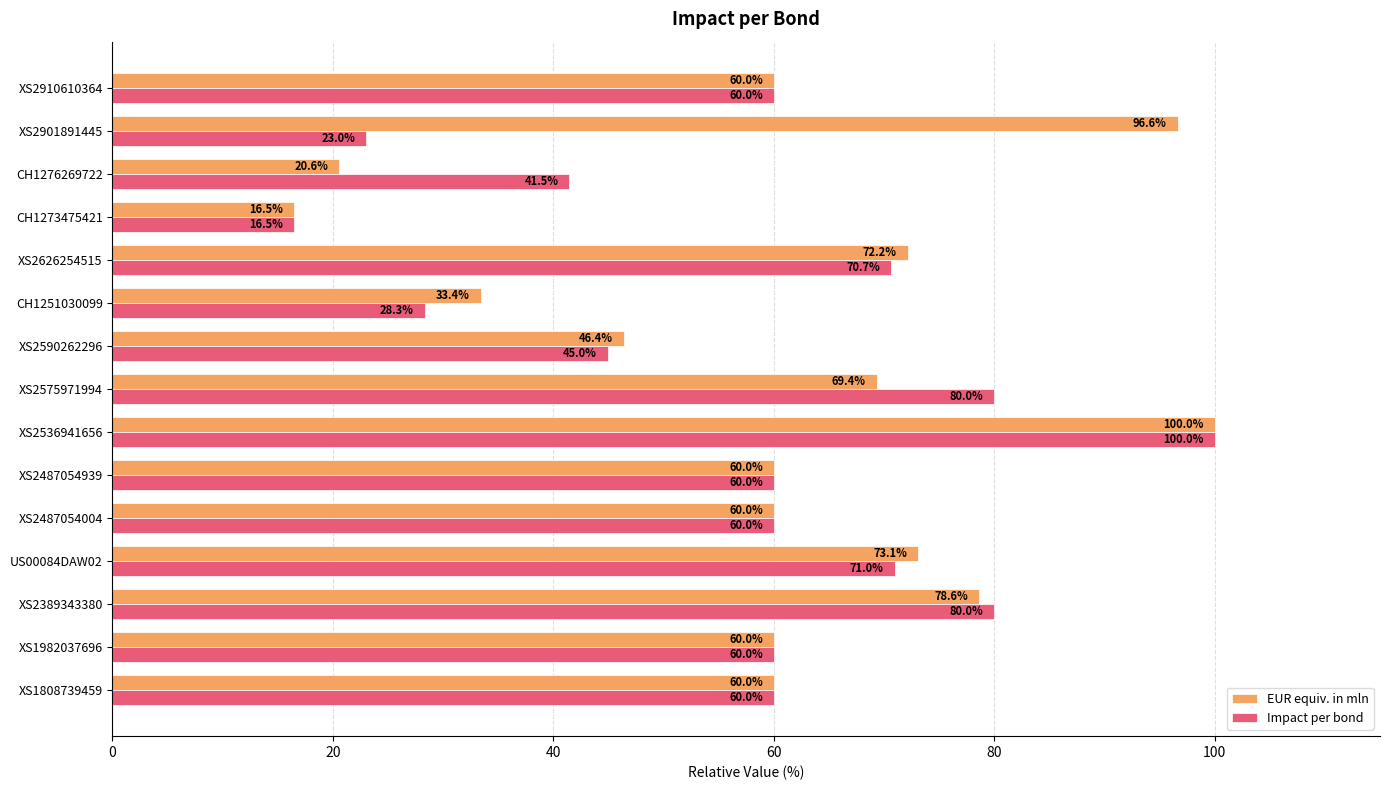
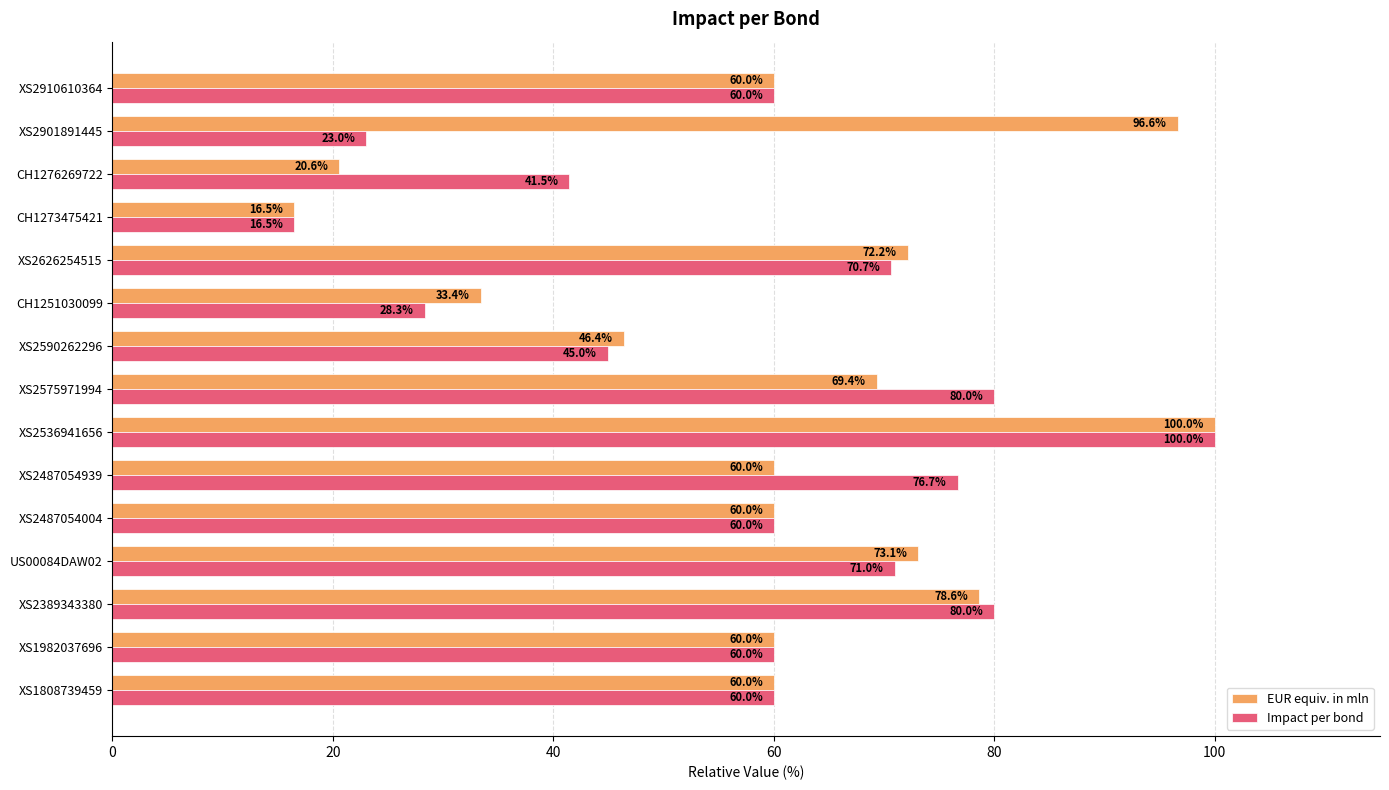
Impact per bond, XS2487054939: 60.0% -> 76.7%
